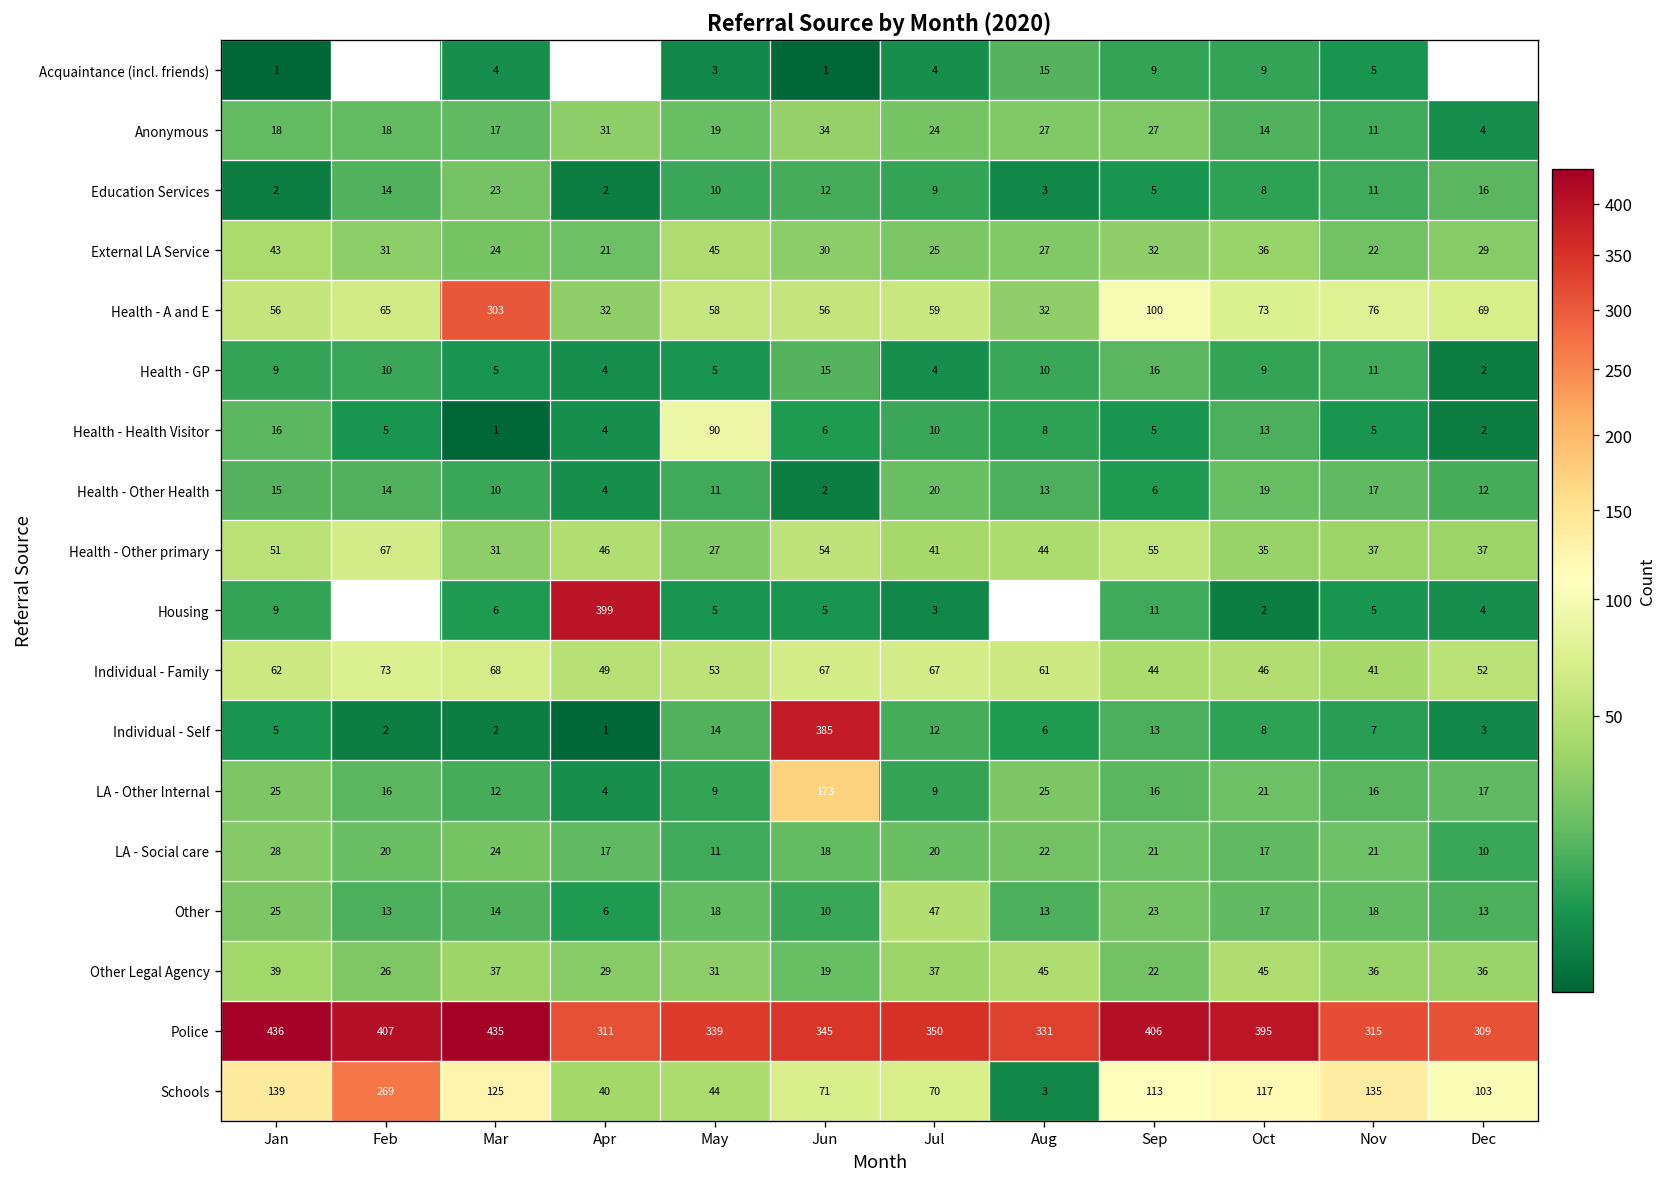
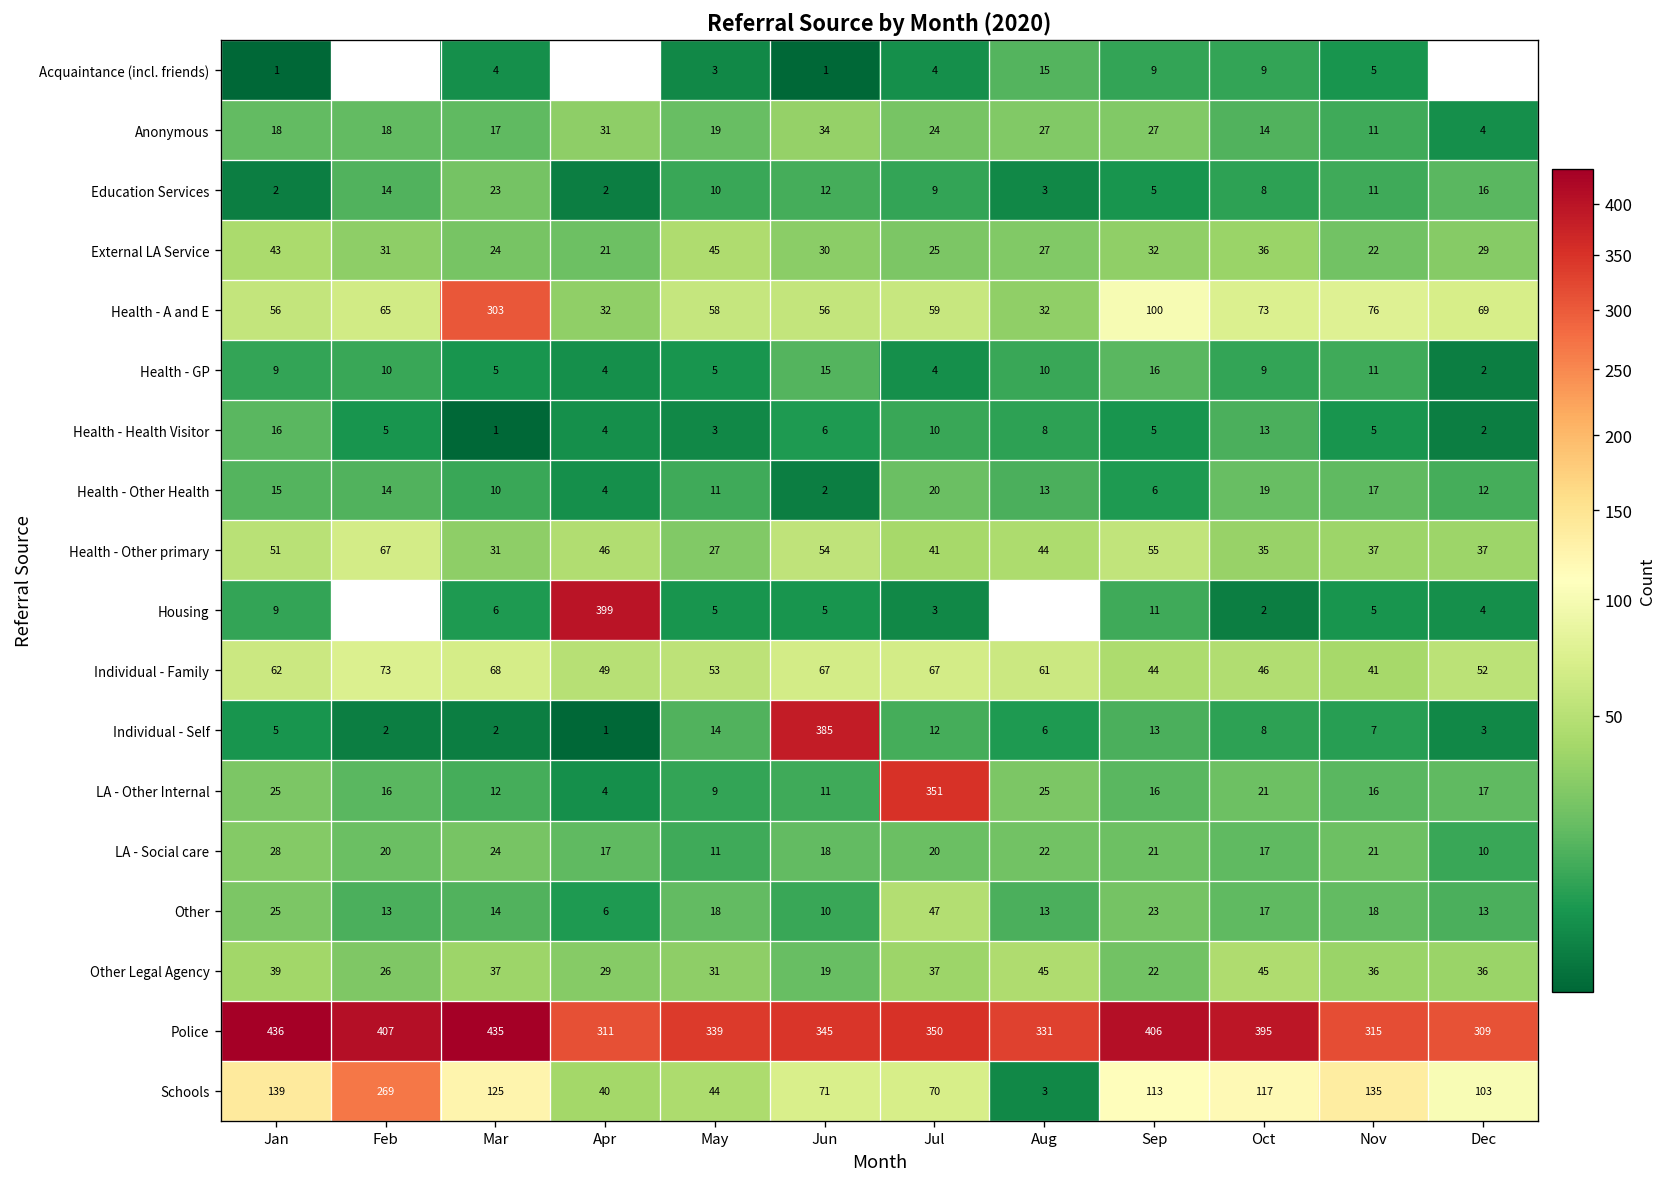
Health - Health Visitor, May: 90 -> 3
LA - Other Internal, Jun: 173 -> 11
LA - Other Internal, Jul: 9 -> 351
